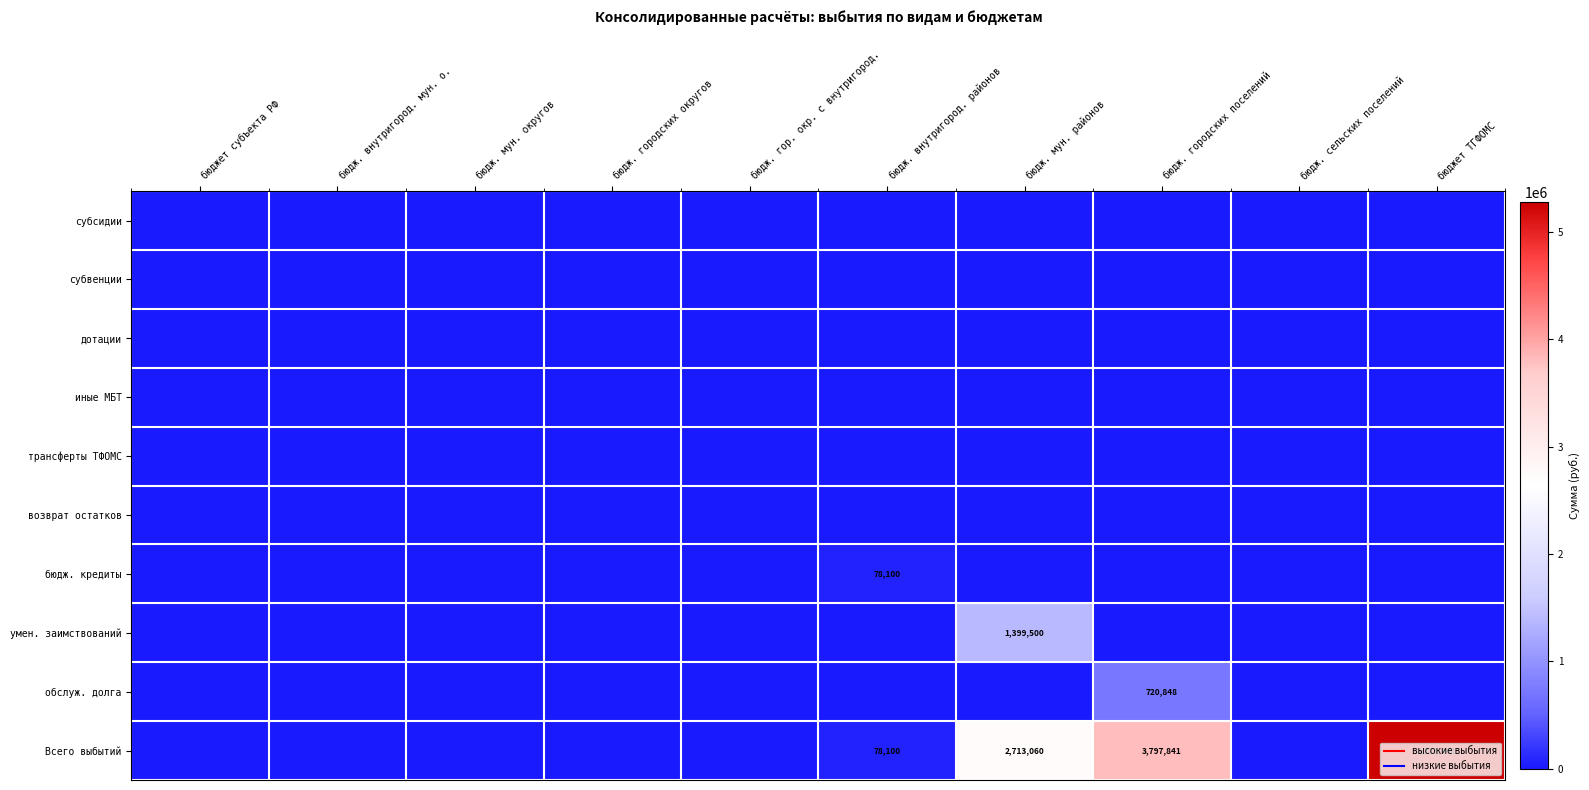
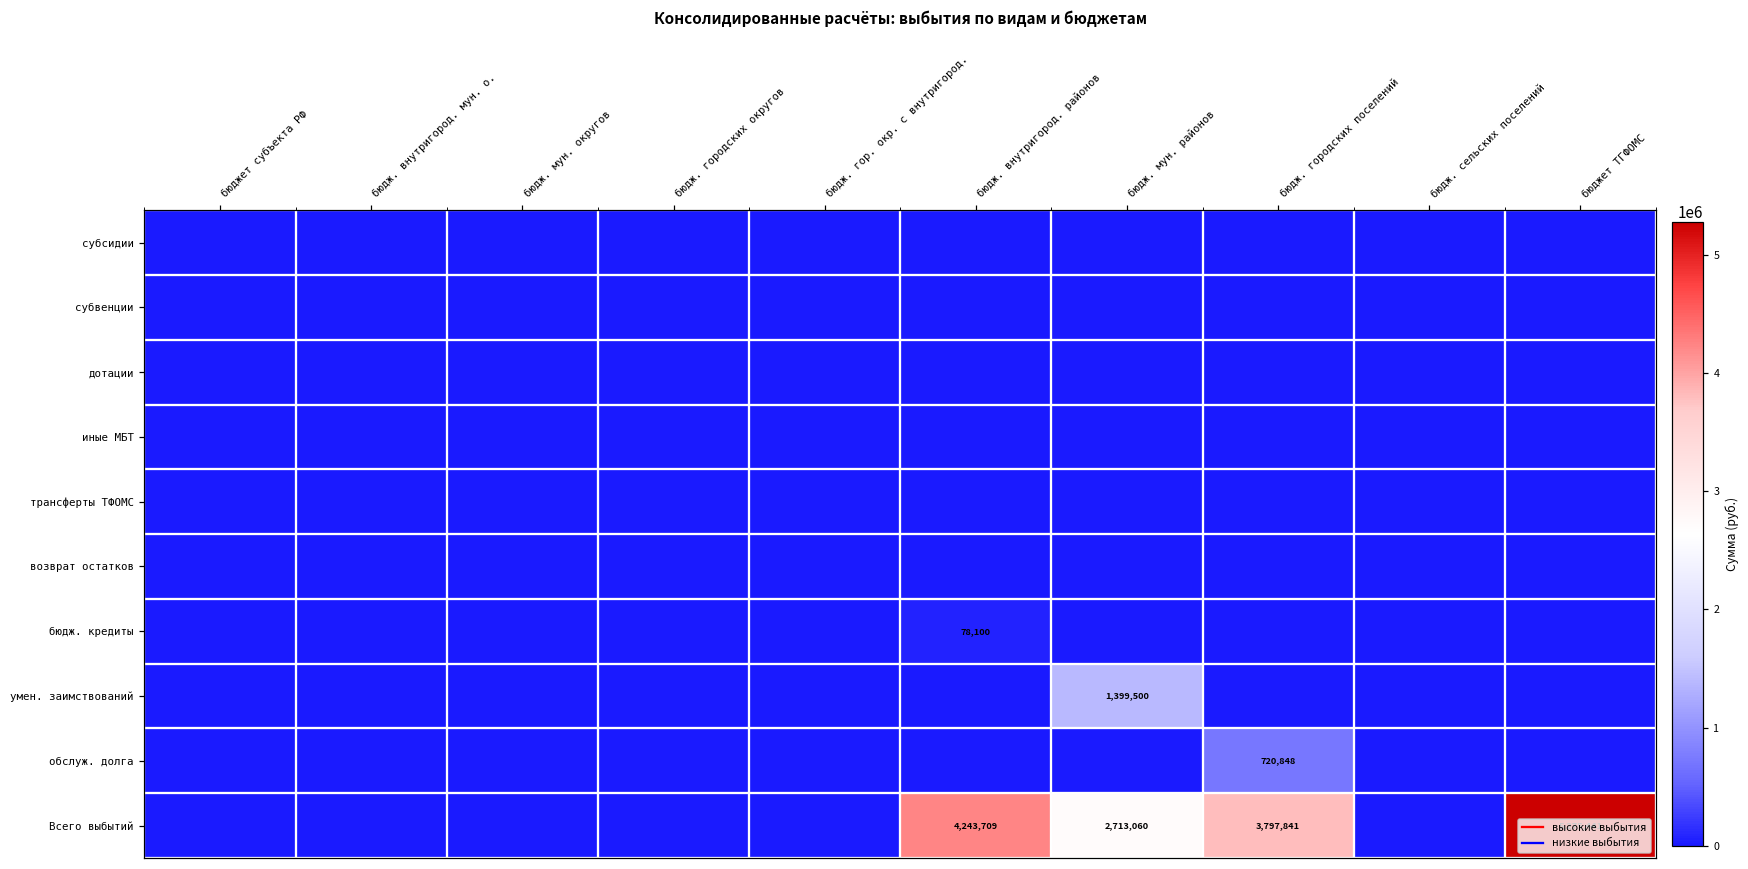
Всего выбытий, бюдж. внутригород. районов: 78,100 -> 4,243,709
